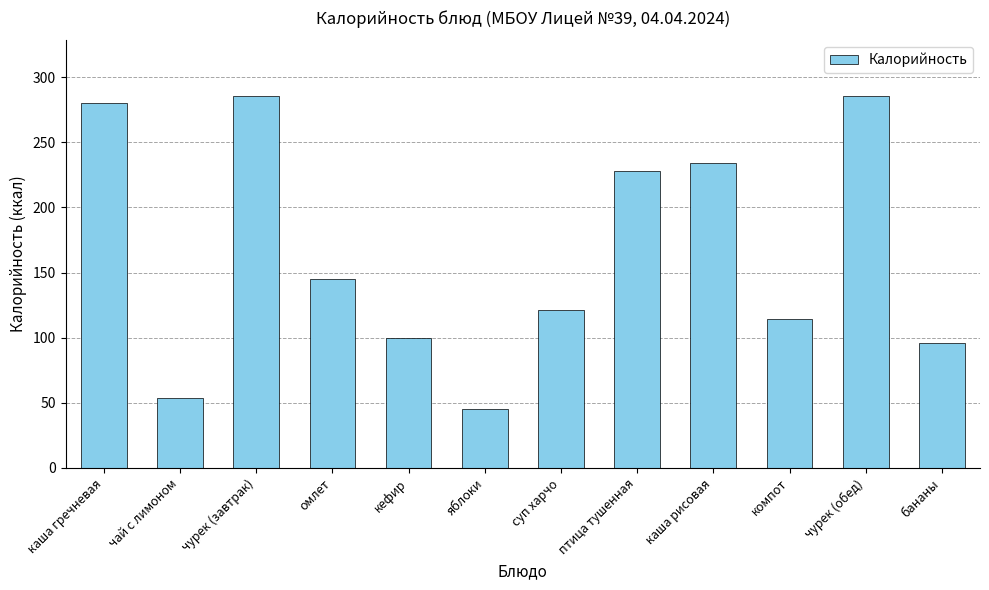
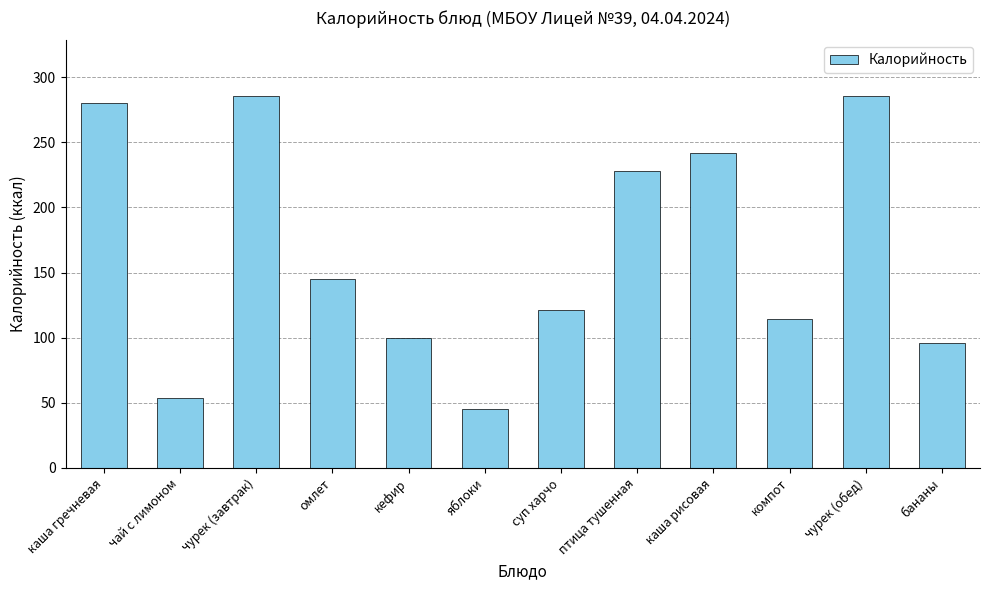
каша рисовая: 234 -> 242
